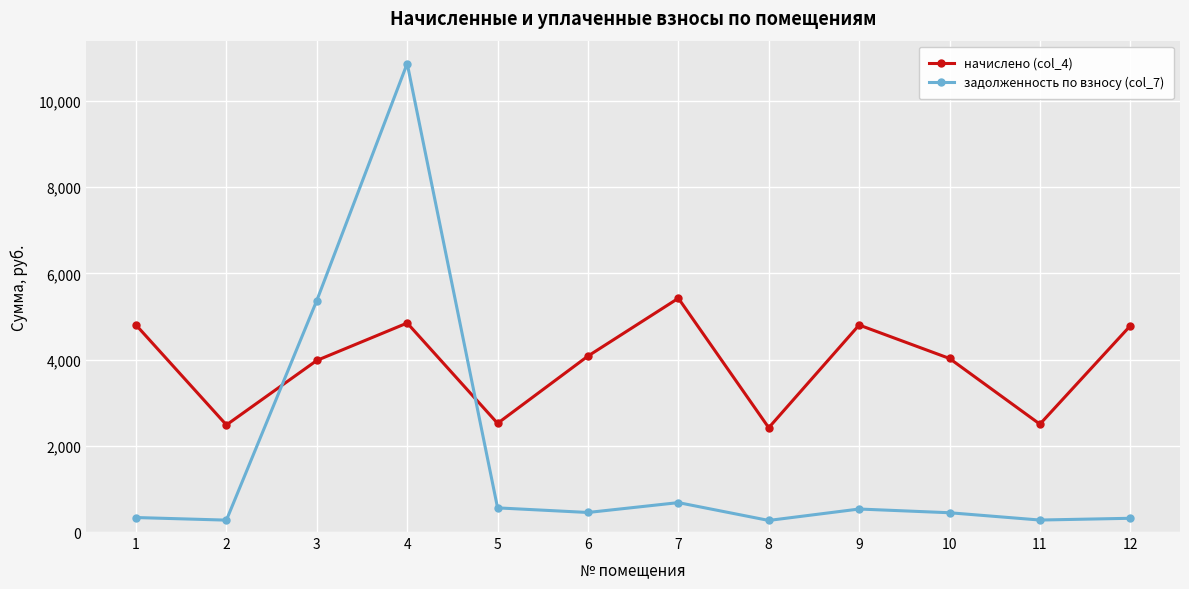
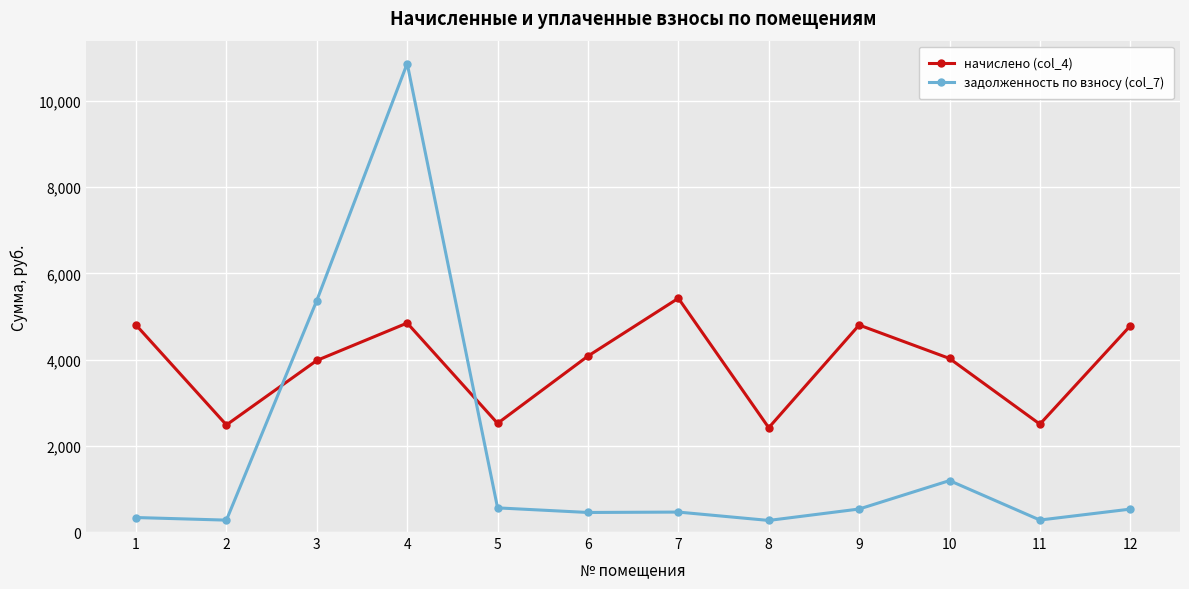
задолженность по взносу (col_7), 7: 700 -> 500
задолженность по взносу (col_7), 10: 400 -> 1,200
задолженность по взносу (col_7), 12: 300 -> 500
